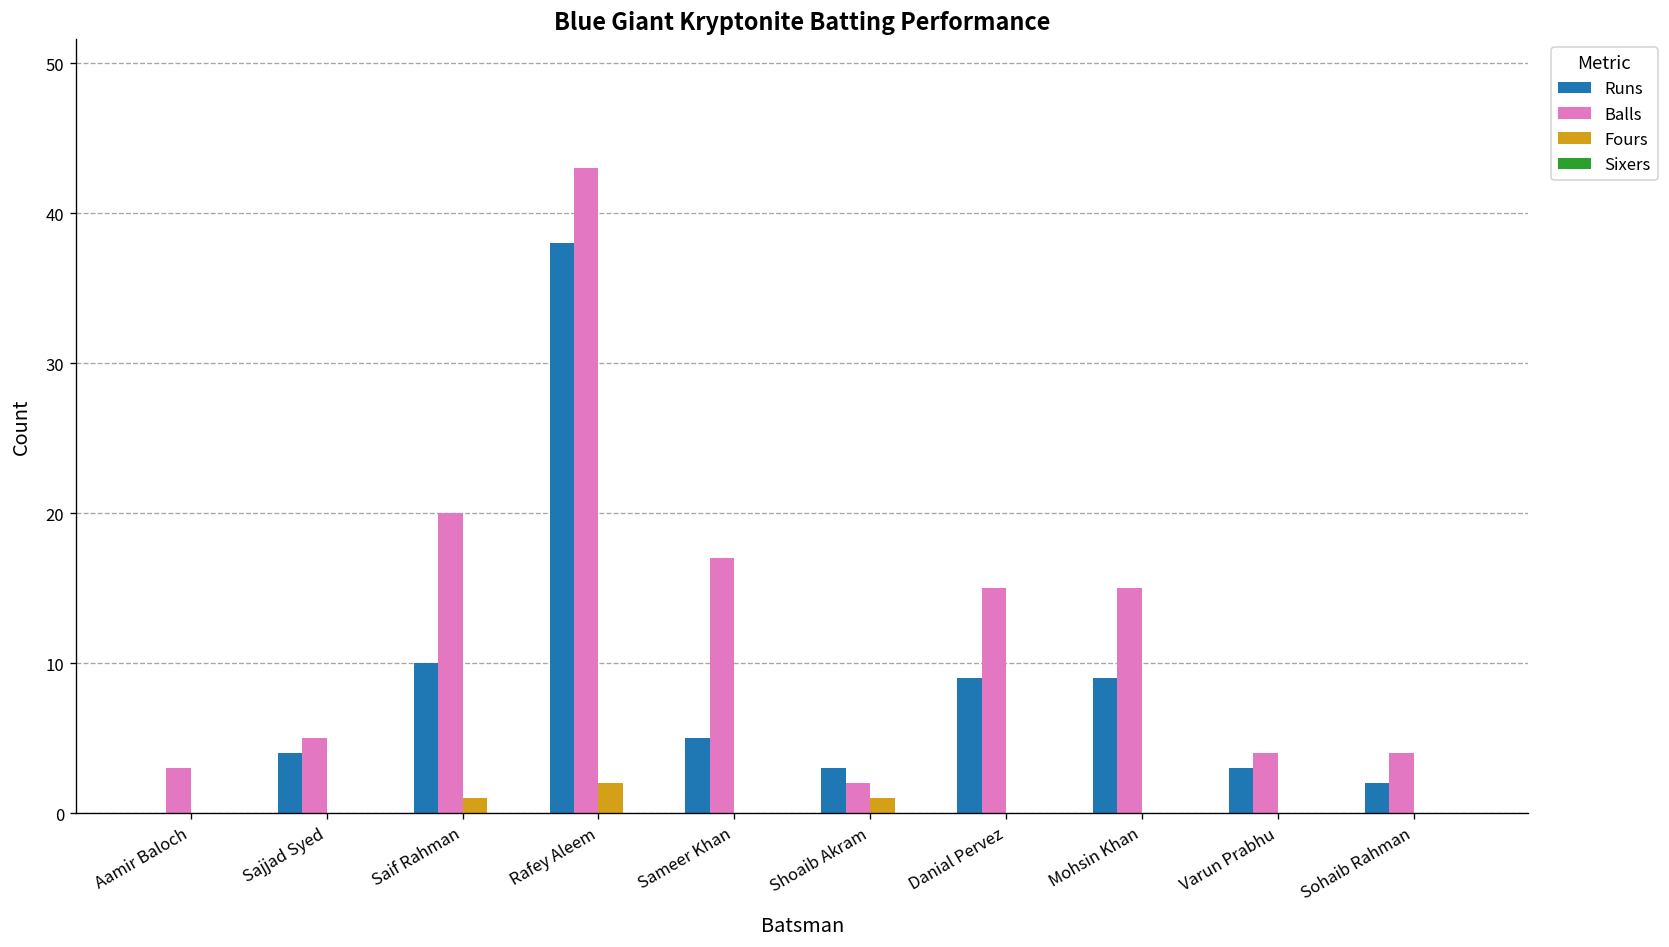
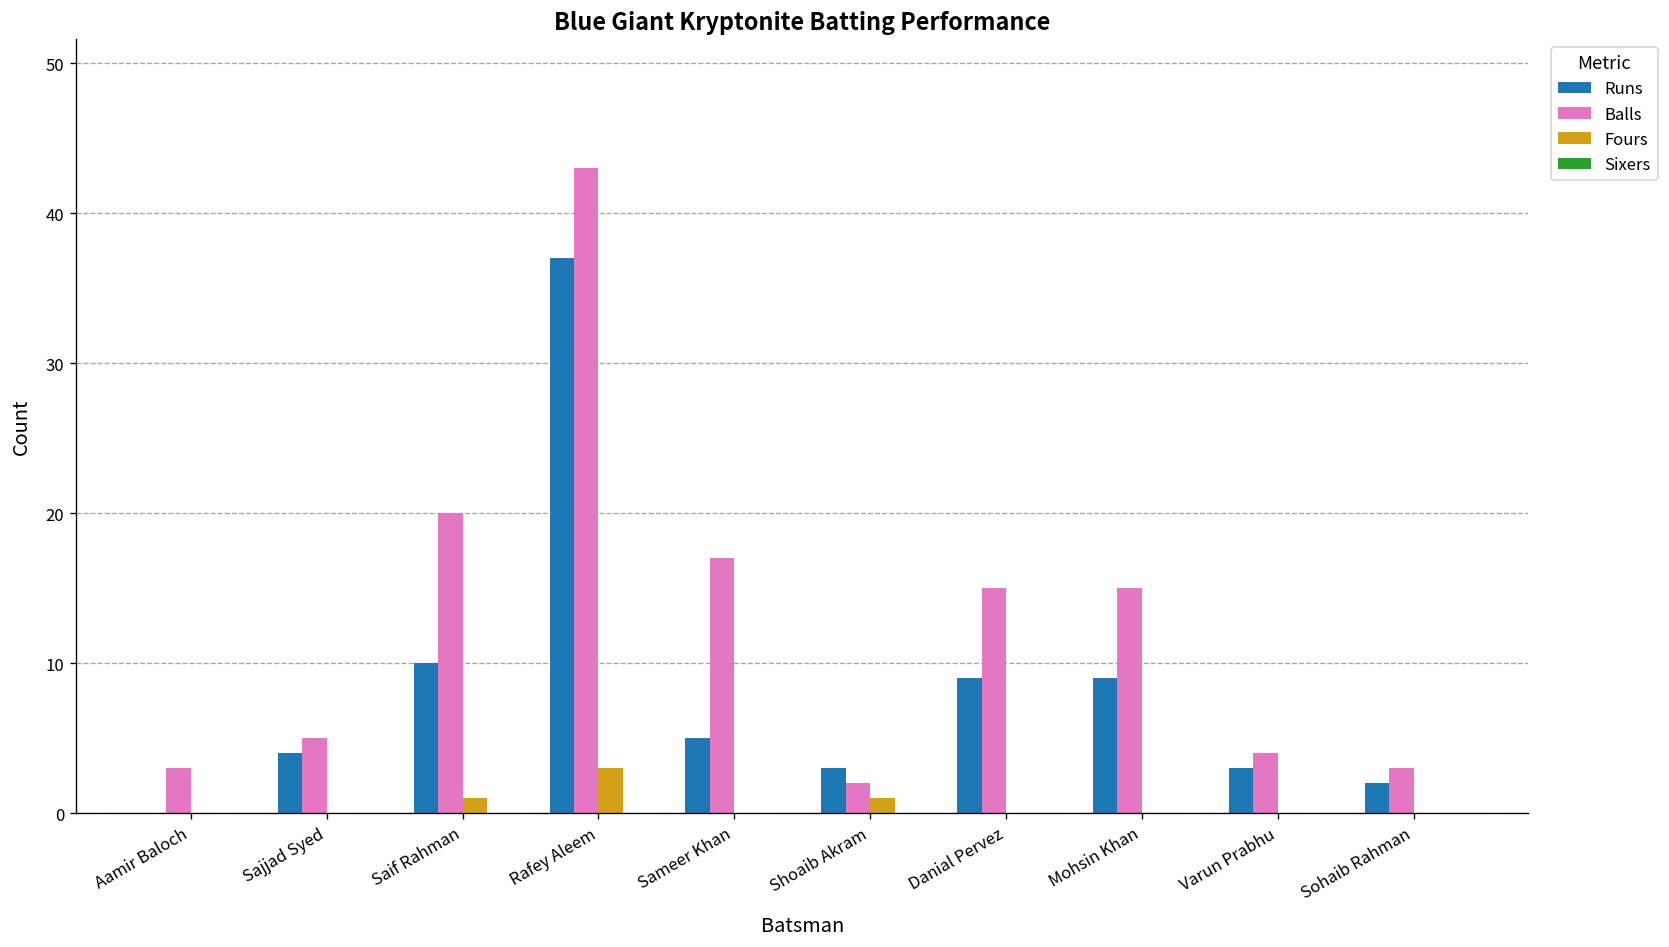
Runs, Rafey Aleem: 38 -> 37
Fours, Rafey Aleem: 2 -> 3
Balls, Sohaib Rahman: 4 -> 3
